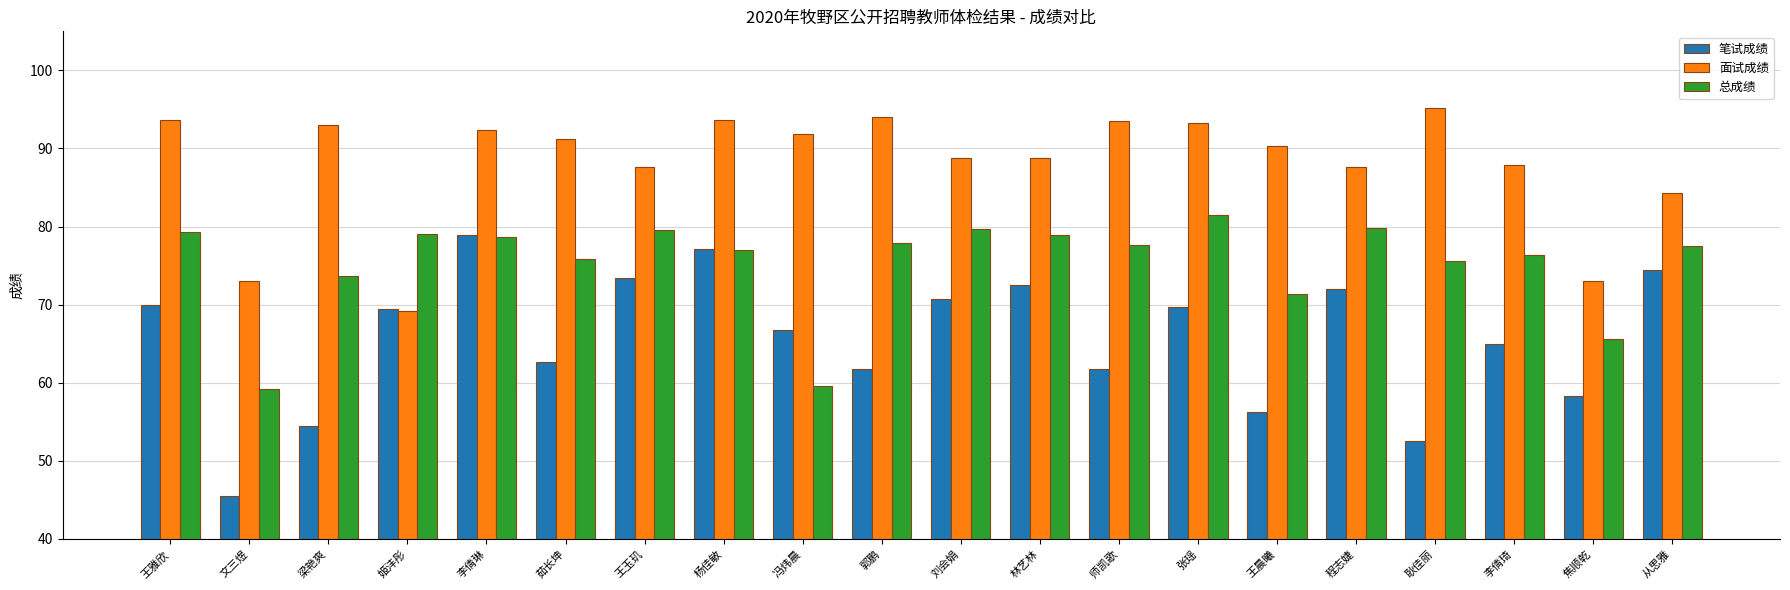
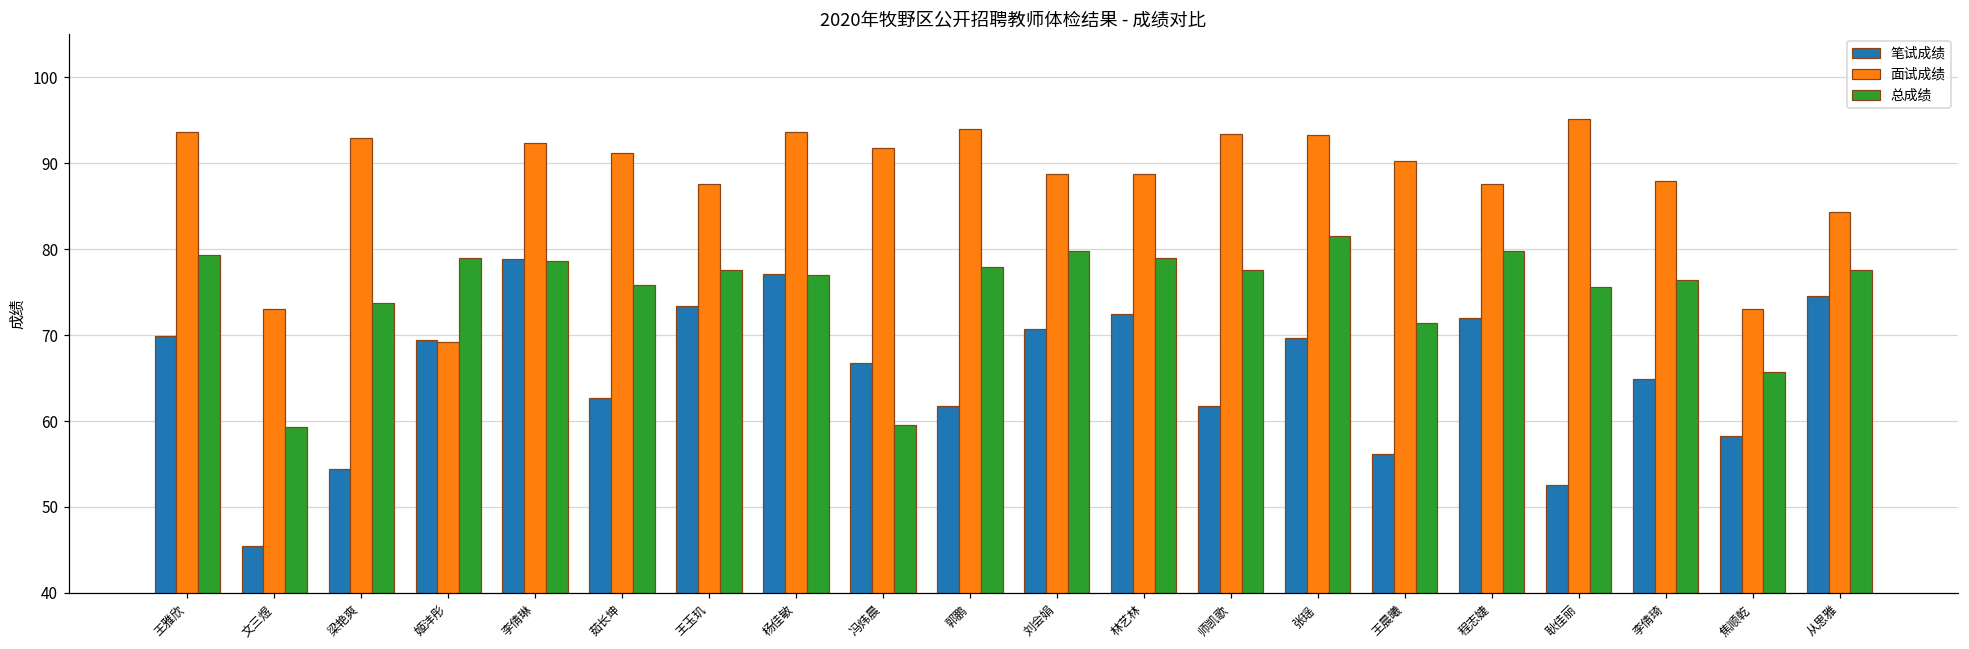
总成绩, 王玉玑: 80 -> 78
